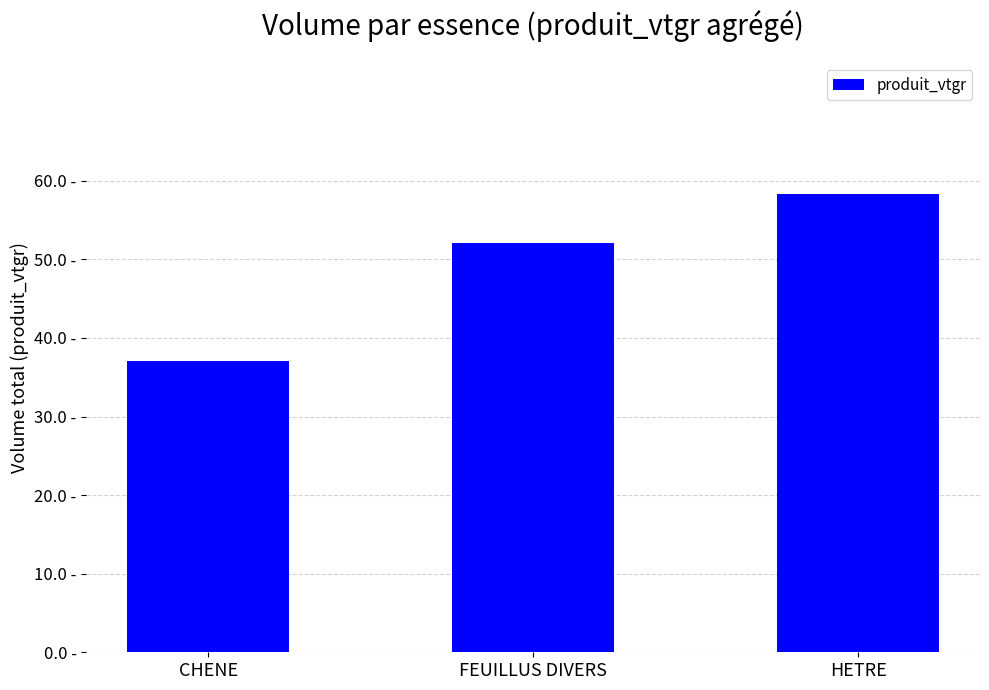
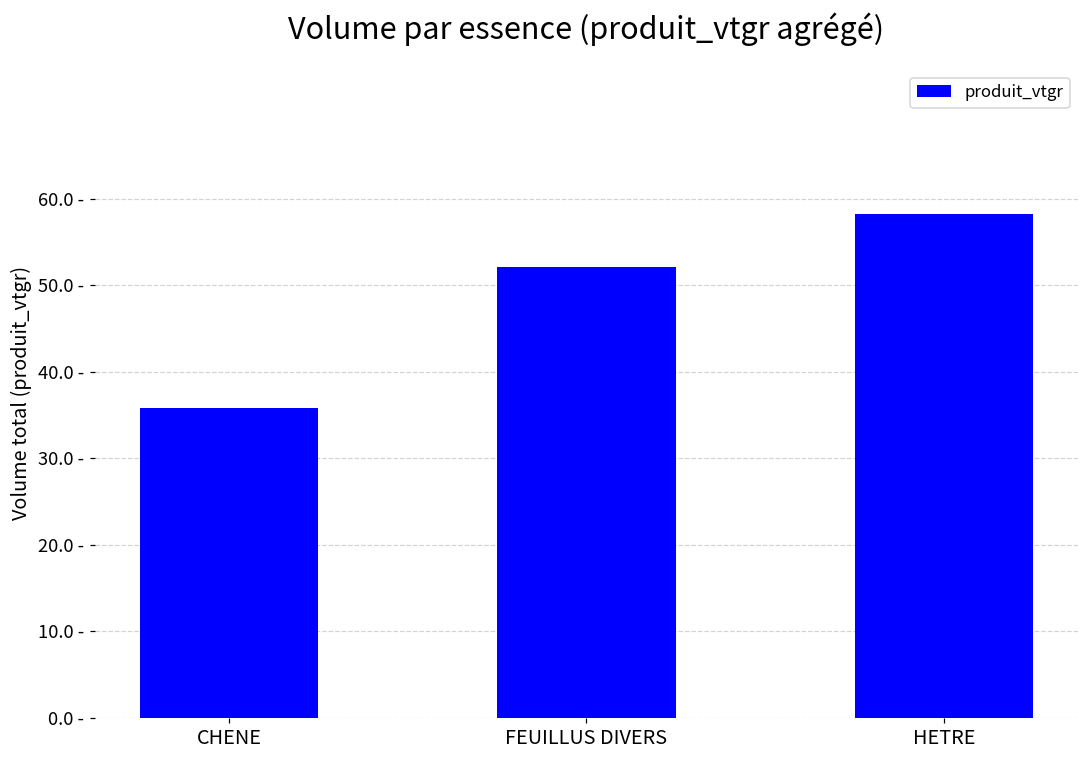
CHENE: 37 - -> 36 -
